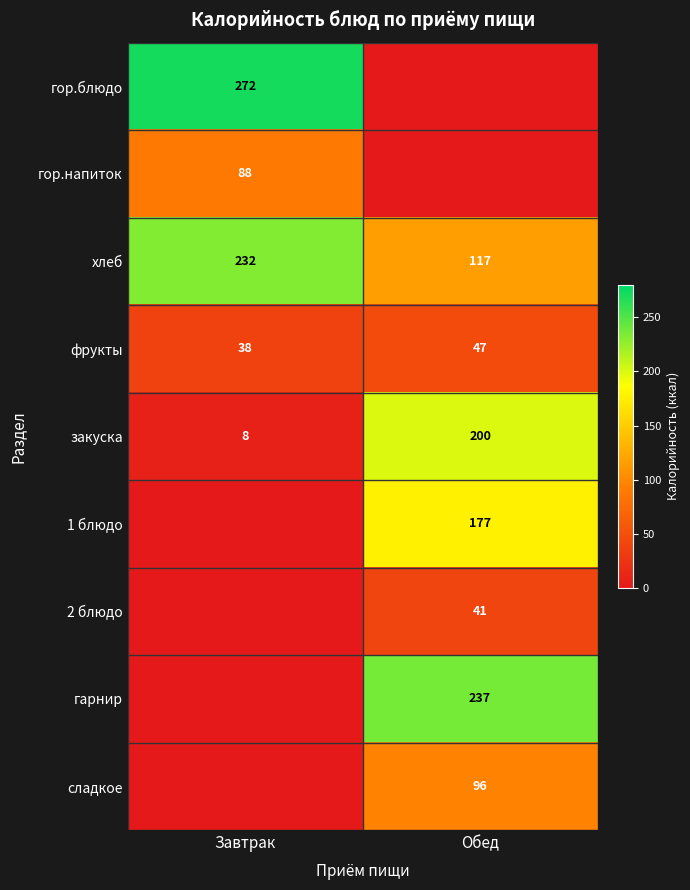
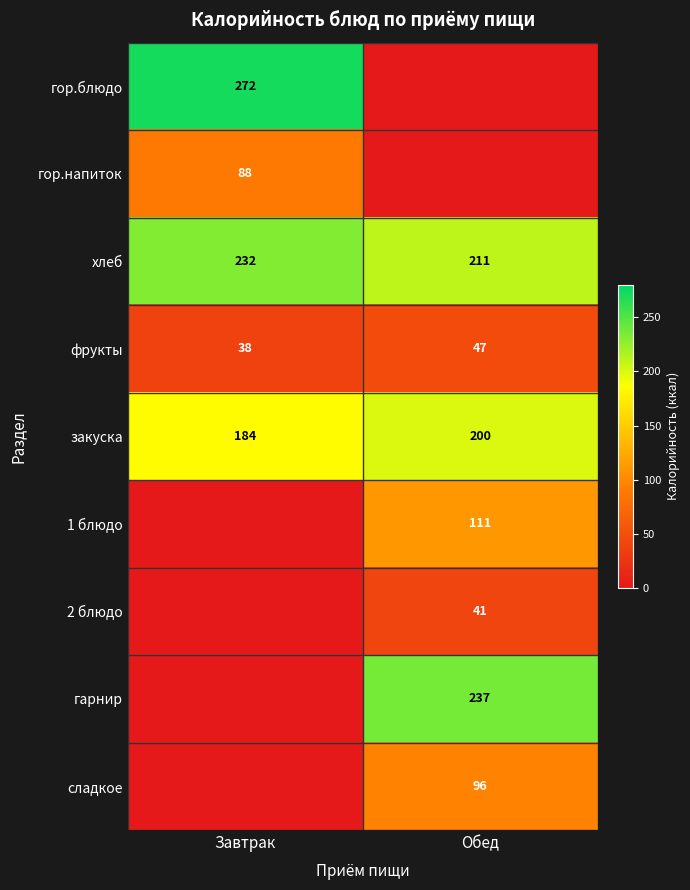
хлеб, Обед: 117 -> 211
закуска, Завтрак: 8 -> 184
1 блюдо, Обед: 177 -> 111
